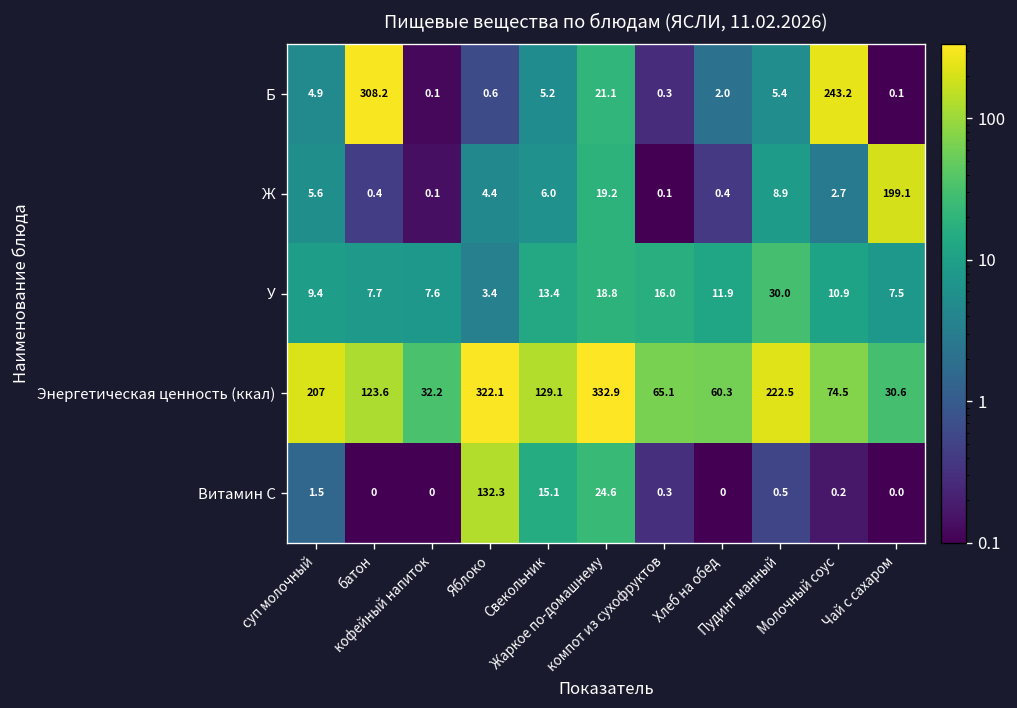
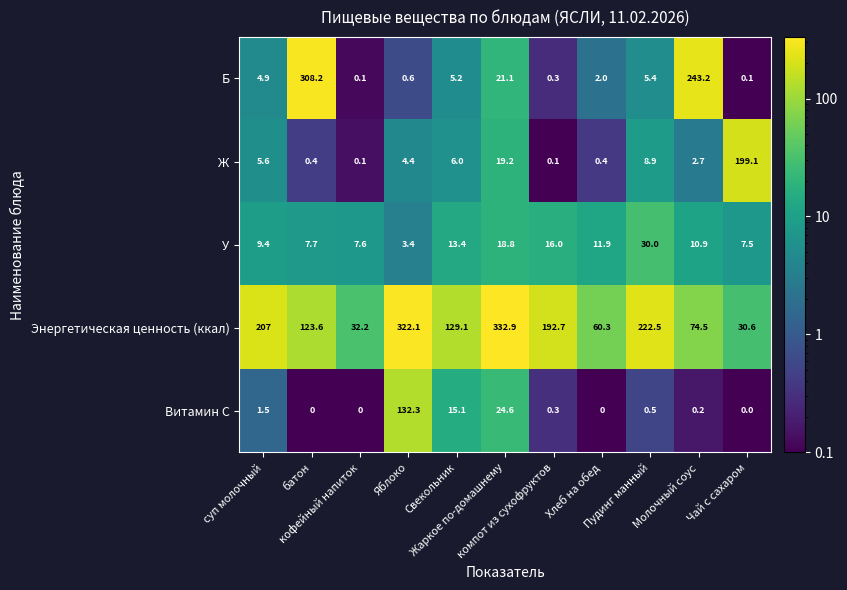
Энергетическая ценность (ккал), компот из сухофруктов: 65.1 -> 192.7
